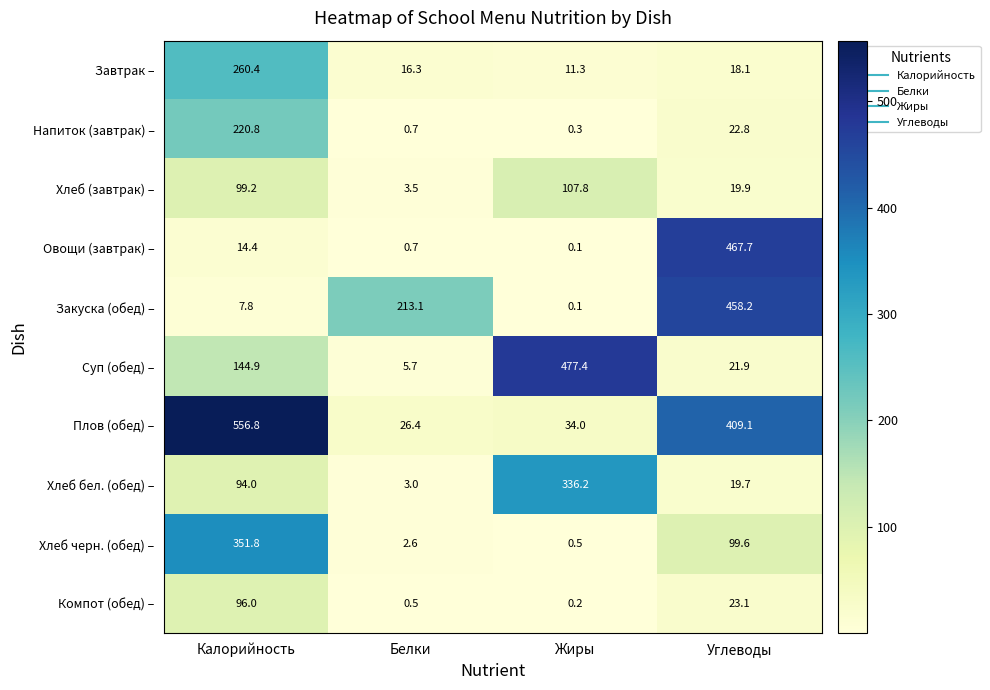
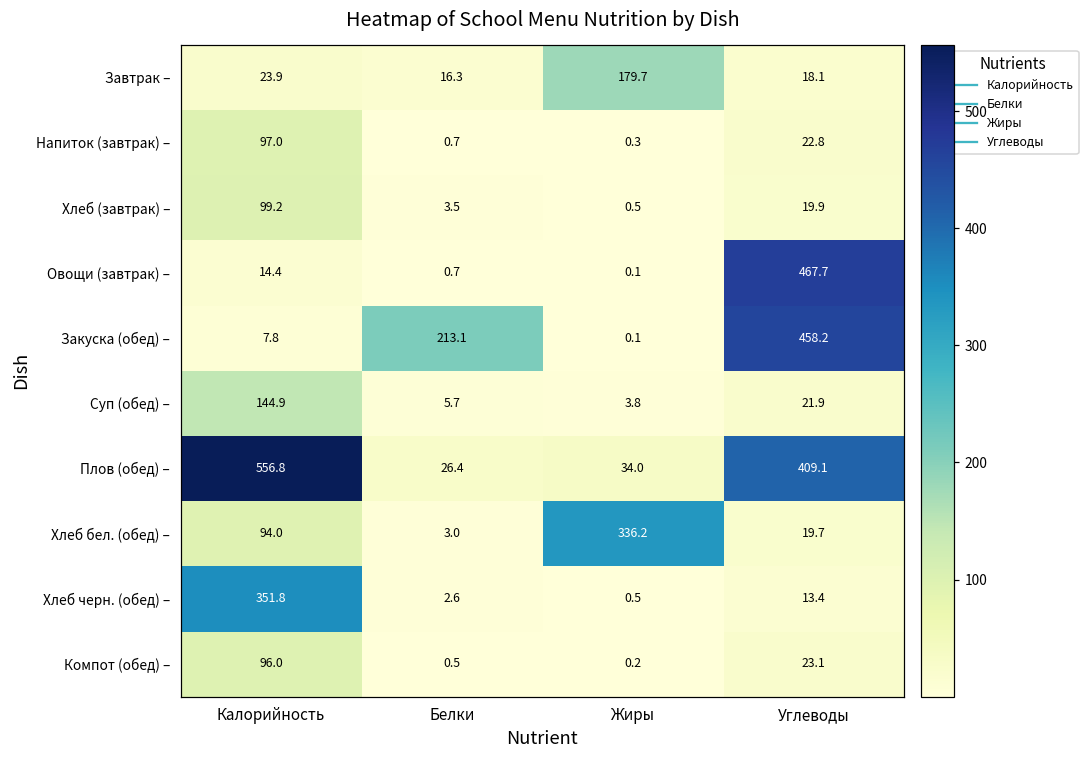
Завтрак –, Калорийность: 260.4 -> 23.9
Завтрак –, Жиры: 11.3 -> 179.7
Напиток (завтрак) –, Калорийность: 220.8 -> 97.0
Хлеб (завтрак) –, Жиры: 107.8 -> 0.5
Суп (обед) –, Жиры: 477.4 -> 3.8
Хлеб черн. (обед) –, Углеводы: 99.6 -> 13.4
